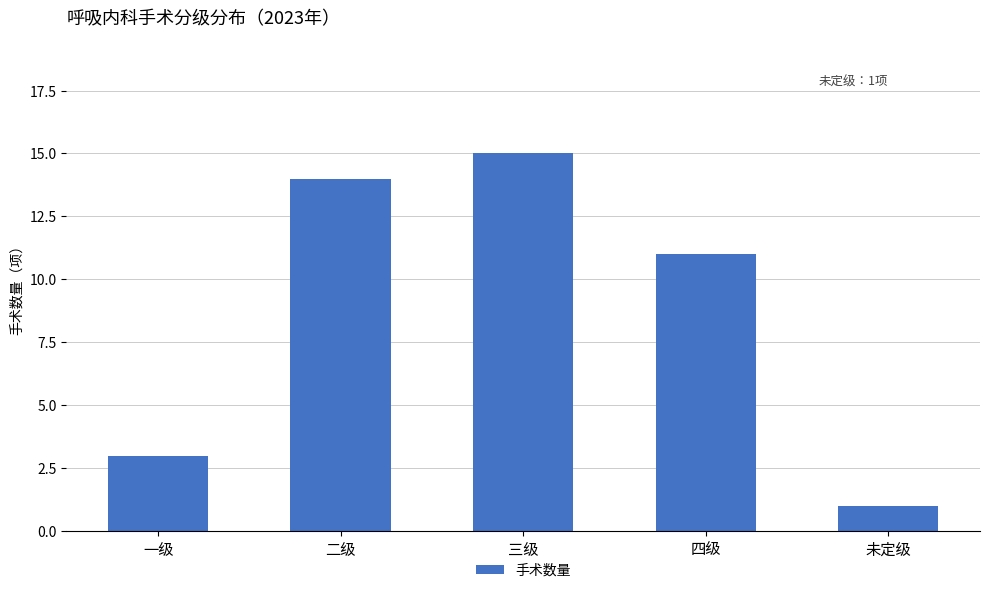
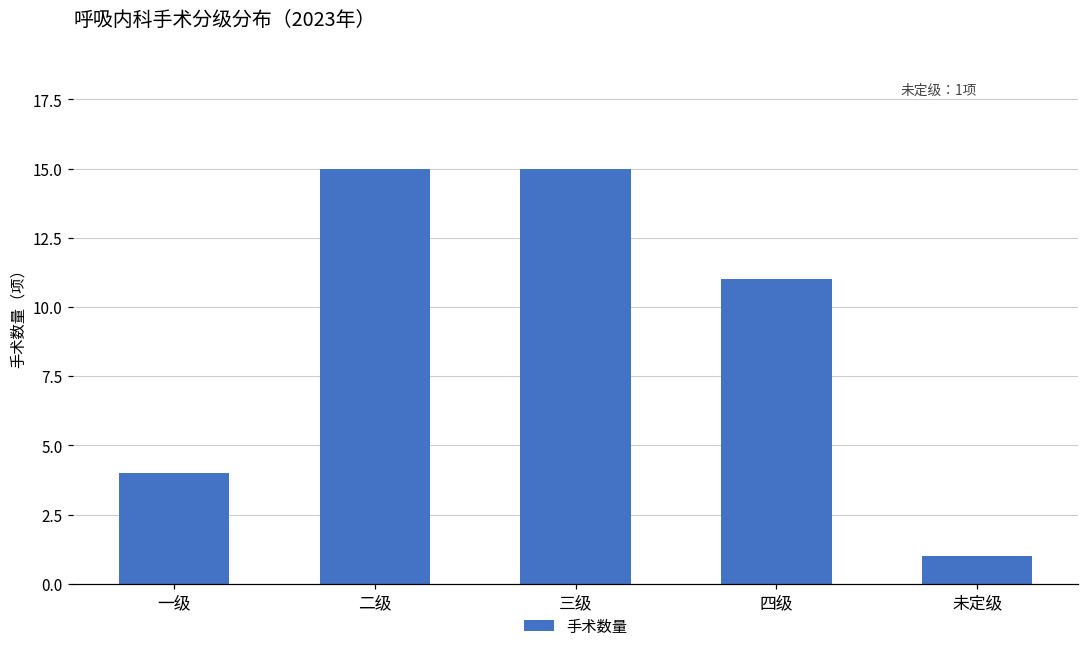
一级: 3 -> 4
二级: 14 -> 15
